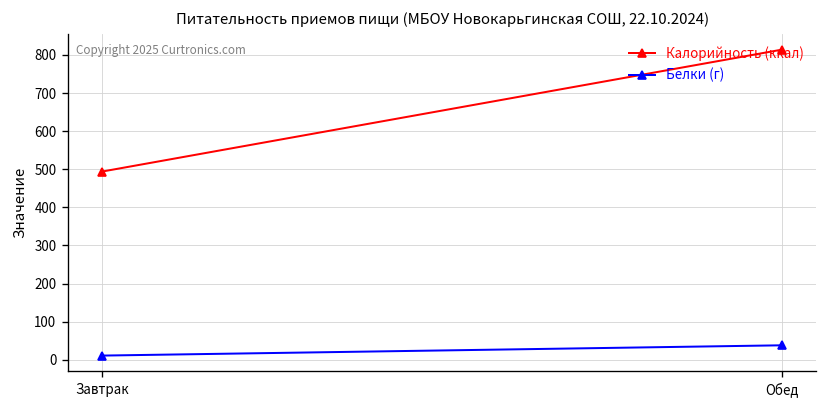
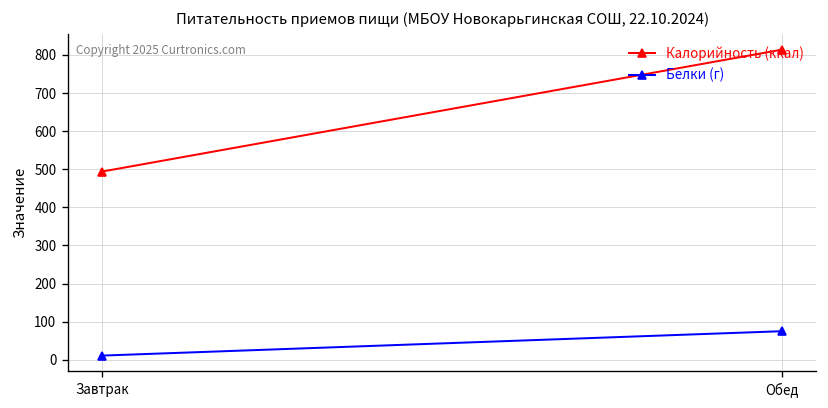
Белки (г), Обед: 40 -> 80
